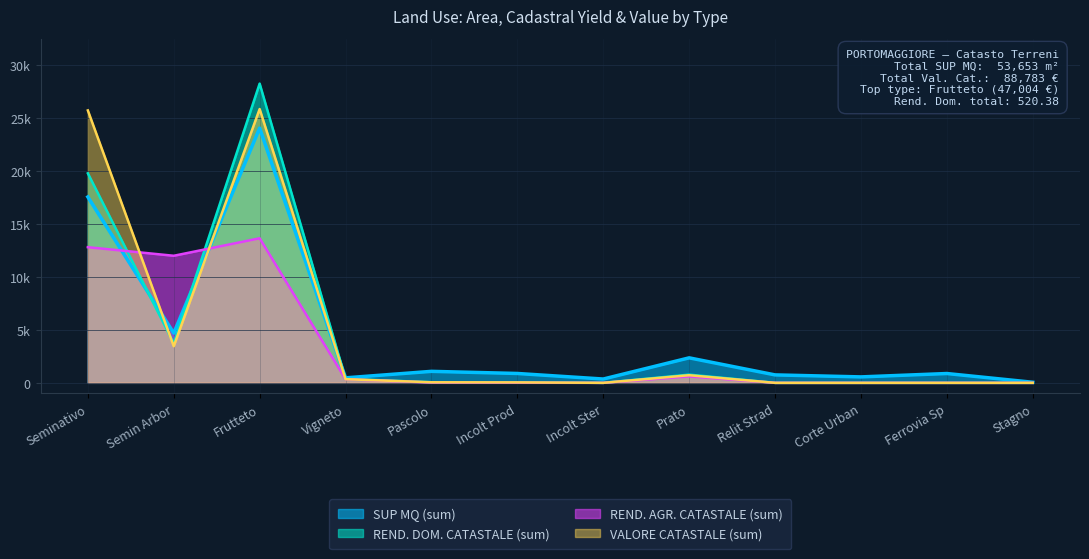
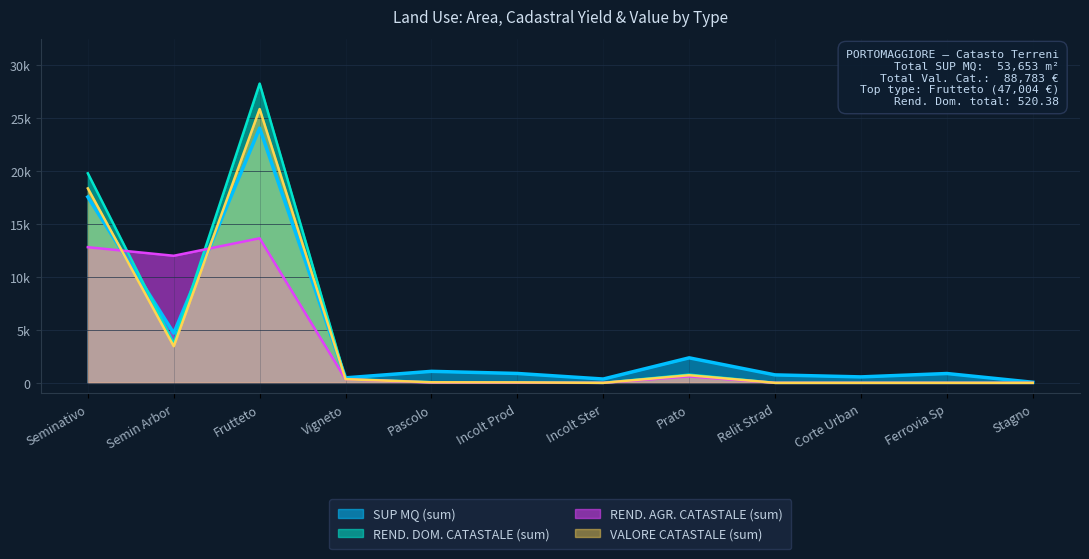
VALORE CATASTALE (sum), Seminativo: 25700 -> 18400
